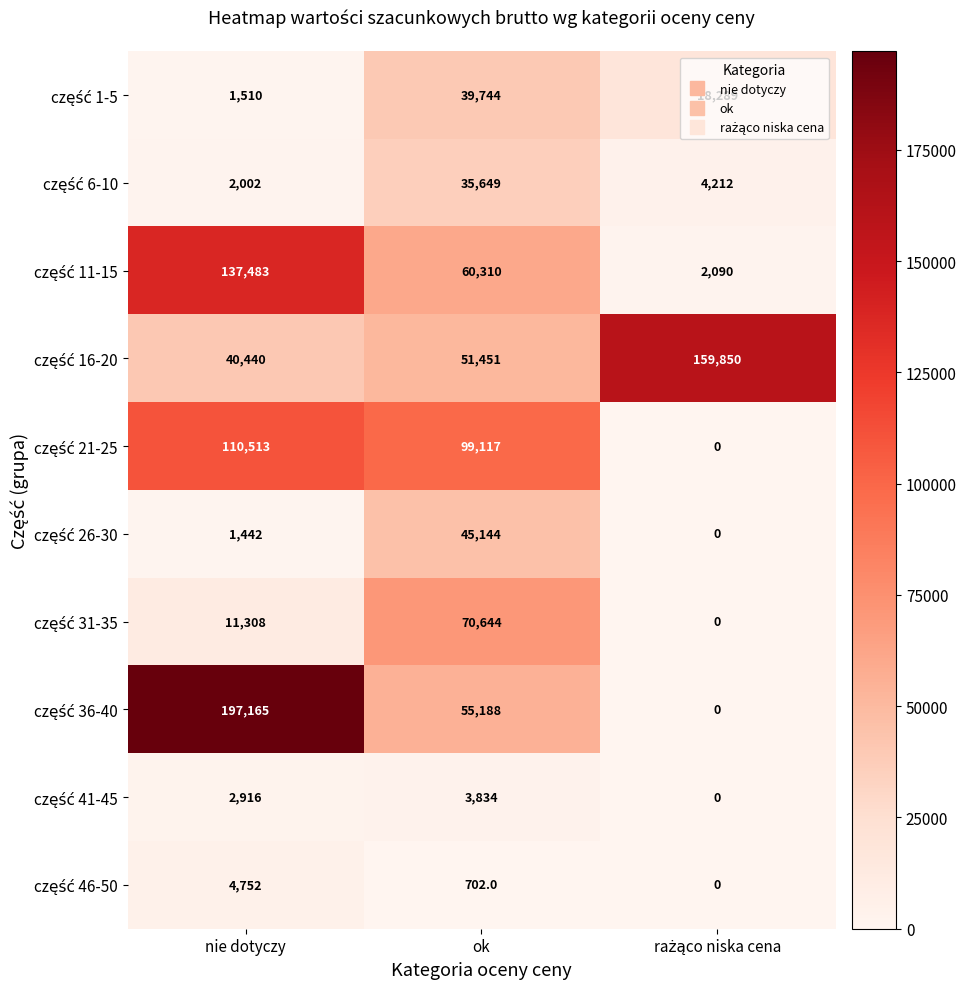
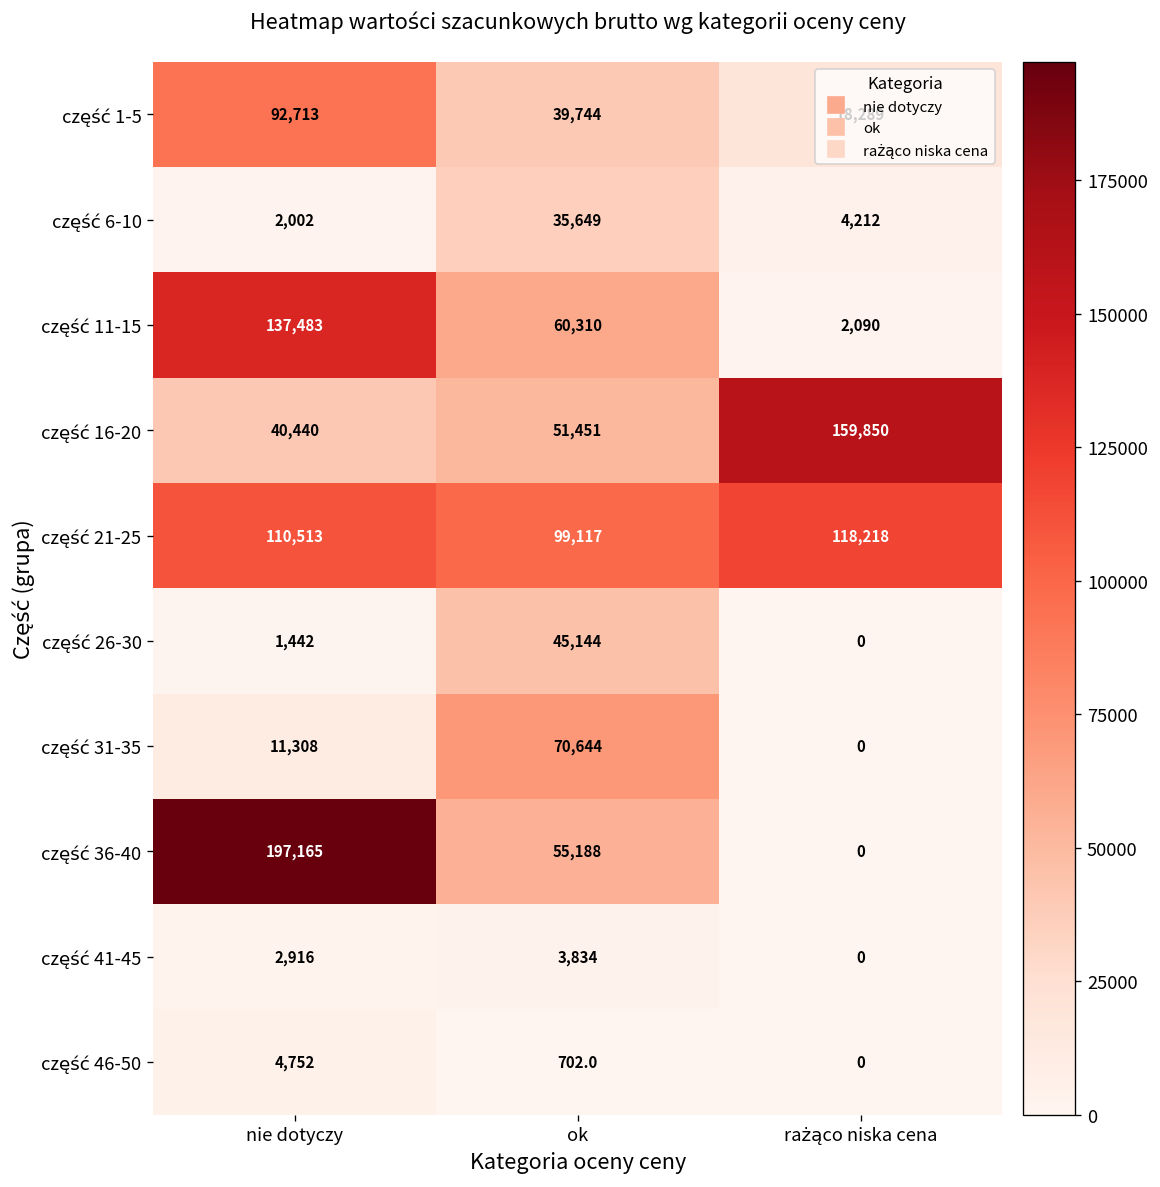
część 1-5, nie dotyczy: 1,510 -> 92,713
część 21-25, rażąco niska cena: 0 -> 118,218
